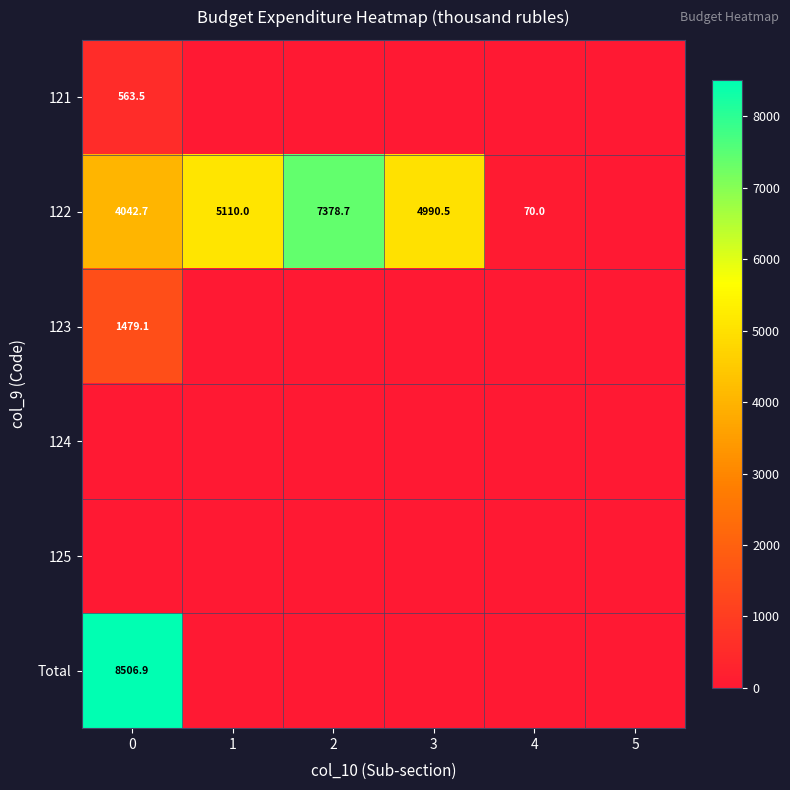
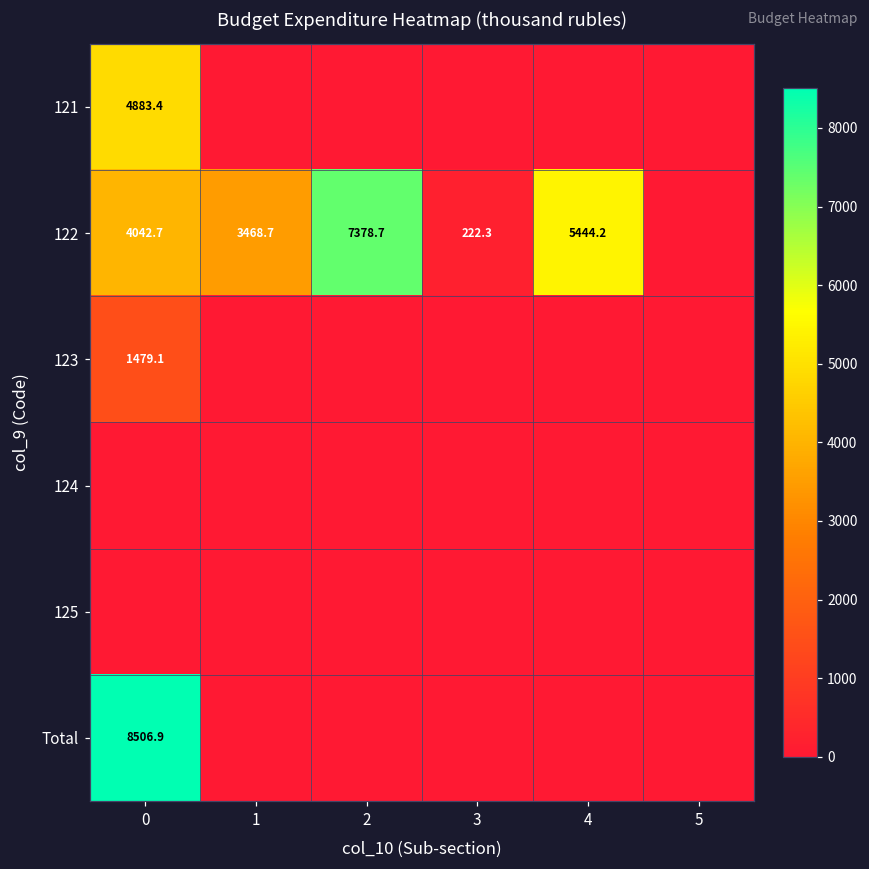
121, 0: 563.5 -> 4883.4
122, 1: 5110.0 -> 3468.7
122, 3: 4990.5 -> 222.3
122, 4: 70.0 -> 5444.2
